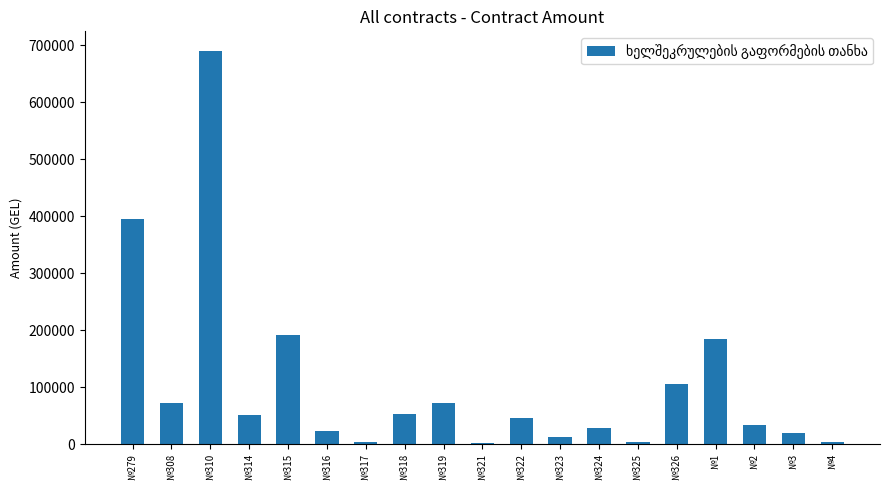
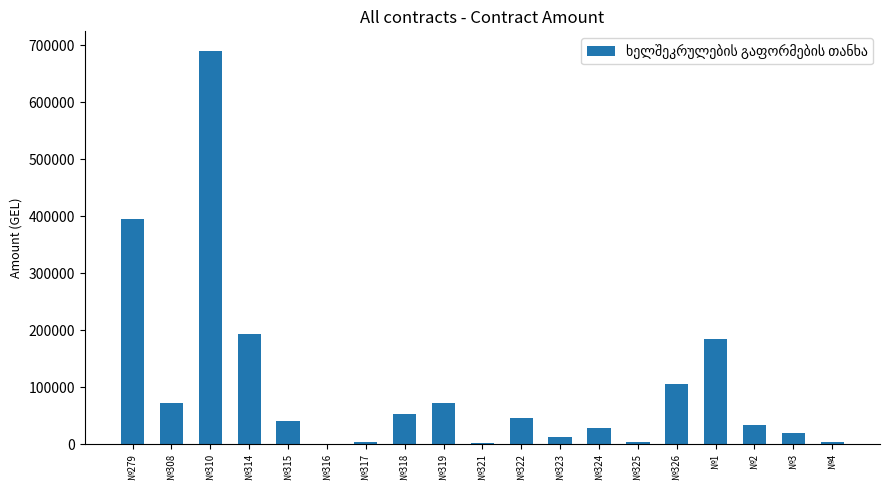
№314: 50000 -> 190000
№315: 190000 -> 40000
№316: 20000 -> 0
